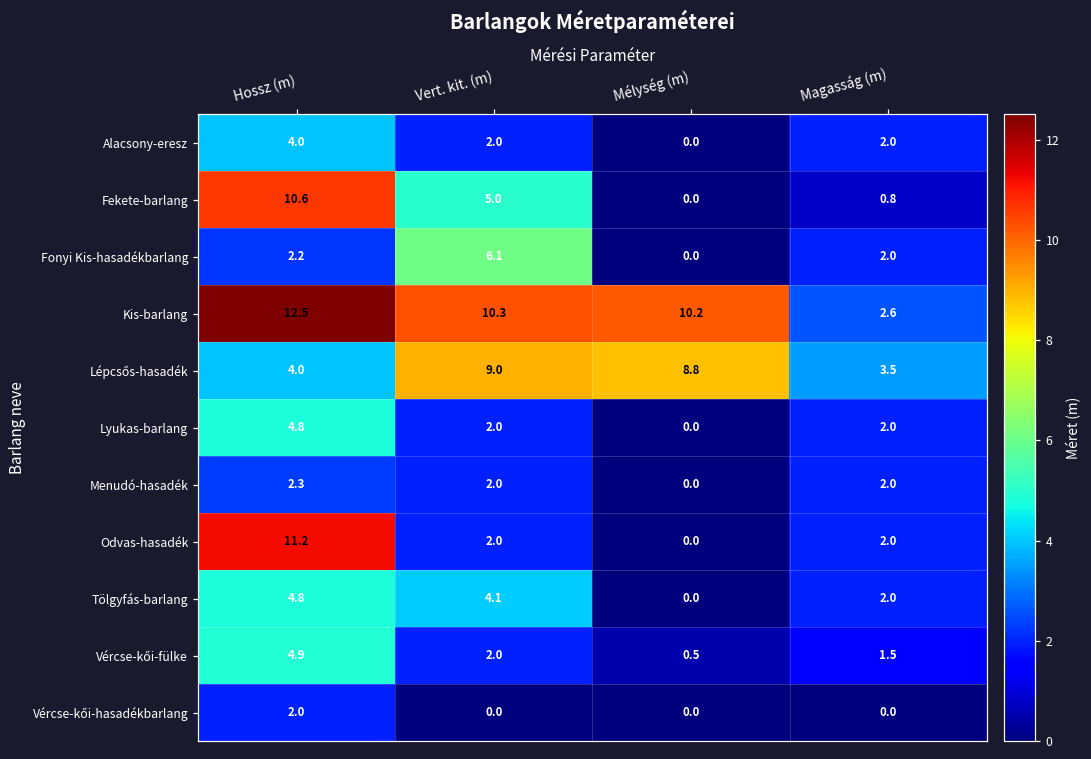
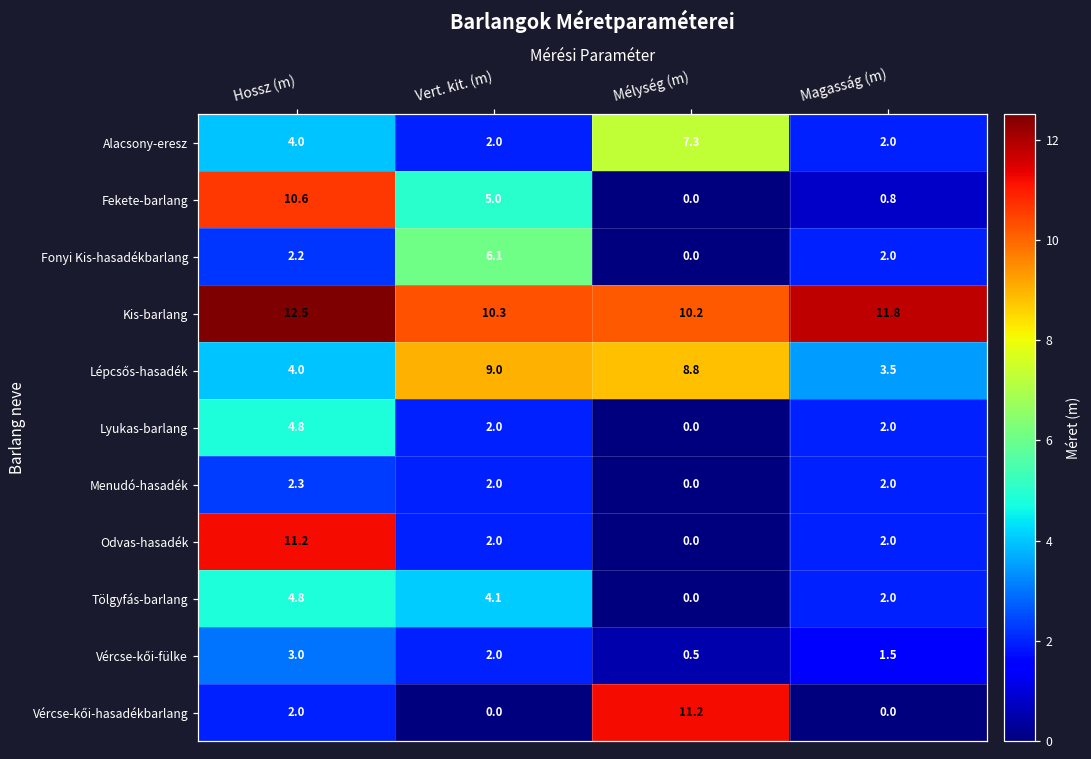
Alacsony-eresz, Mélység (m): 0.0 -> 7.3
Kis-barlang, Magasság (m): 2.6 -> 11.8
Vércse-kői-fülke, Hossz (m): 4.9 -> 3.0
Vércse-kői-hasadékbarlang, Mélység (m): 0.0 -> 11.2
